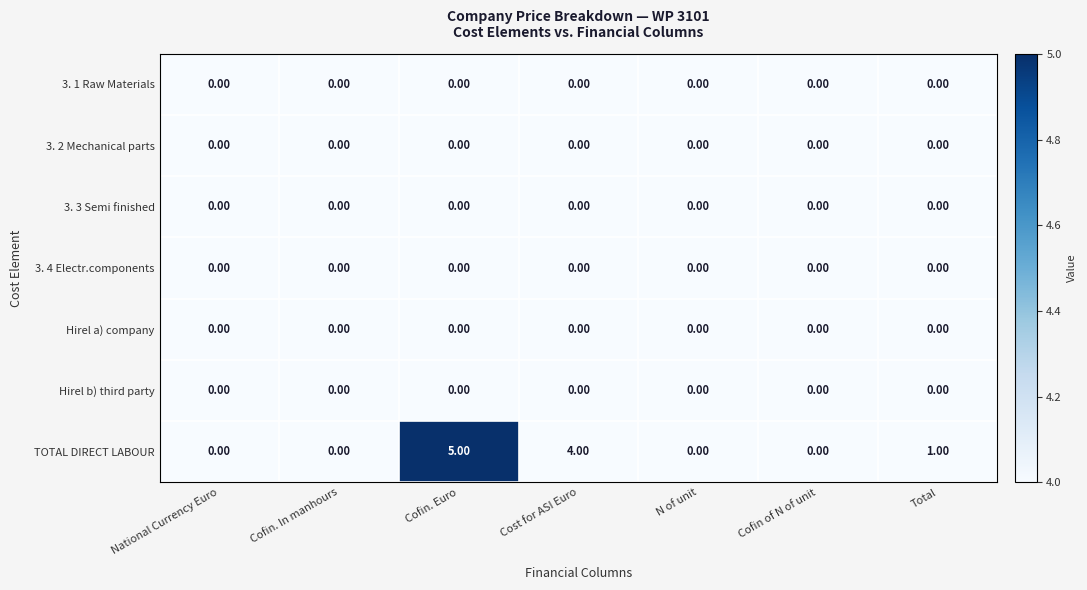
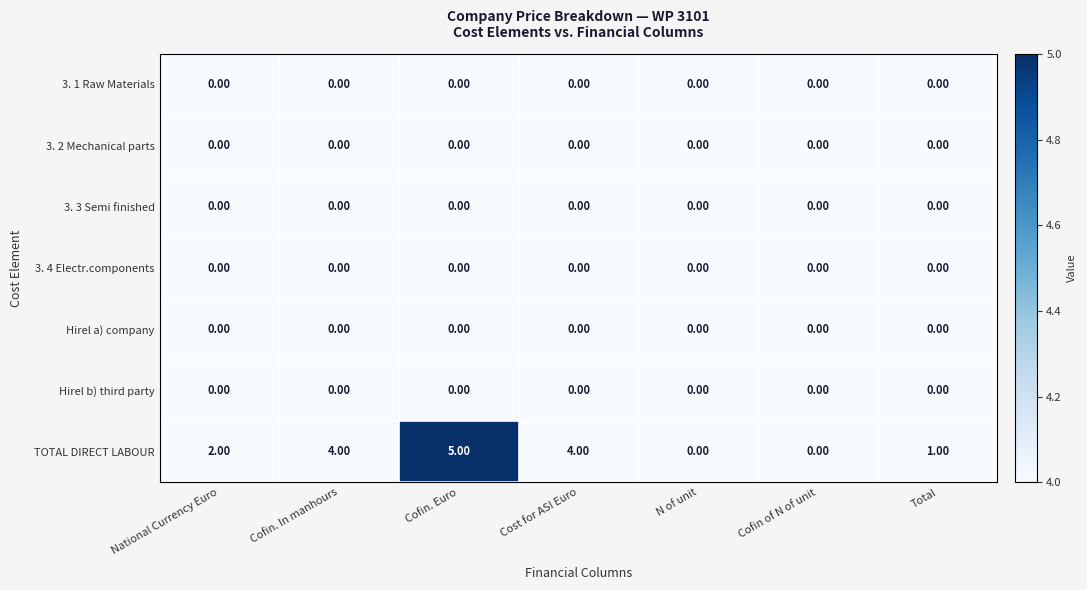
TOTAL DIRECT LABOUR, National Currency Euro: 0.00 -> 2.00
TOTAL DIRECT LABOUR, Cofin. In manhours: 0.00 -> 4.00
